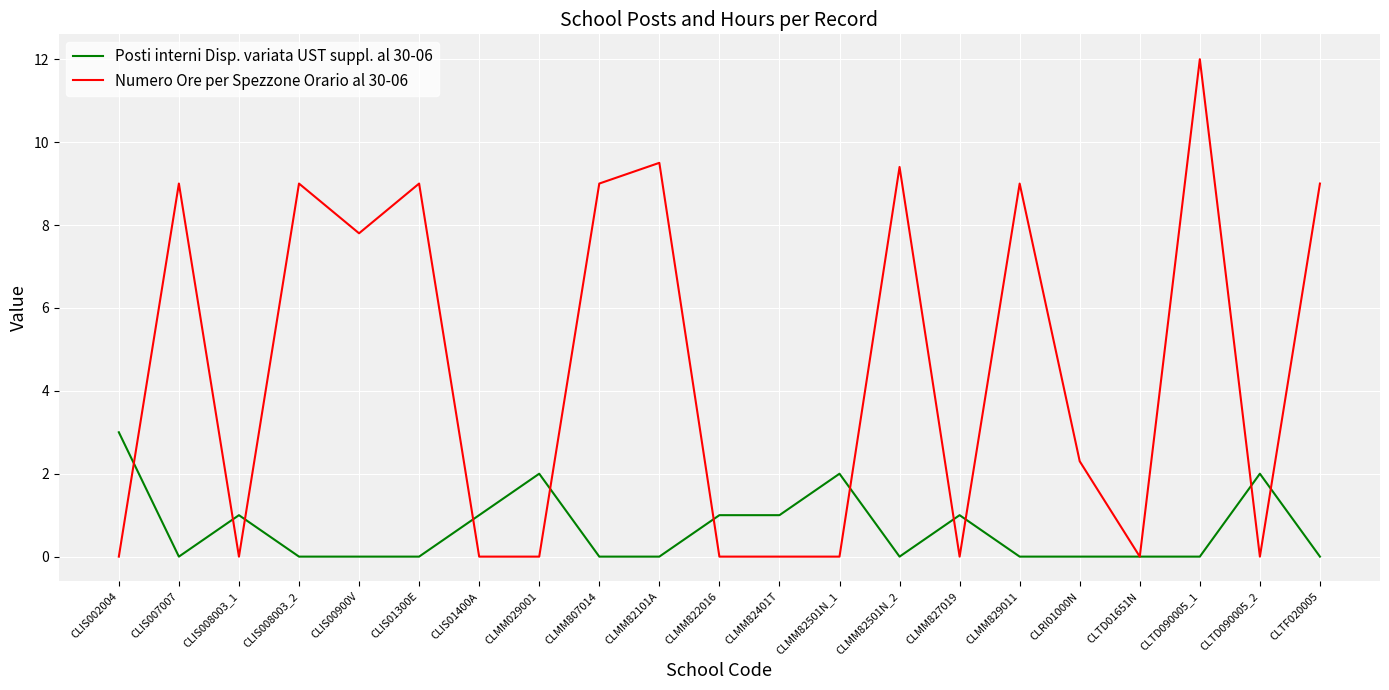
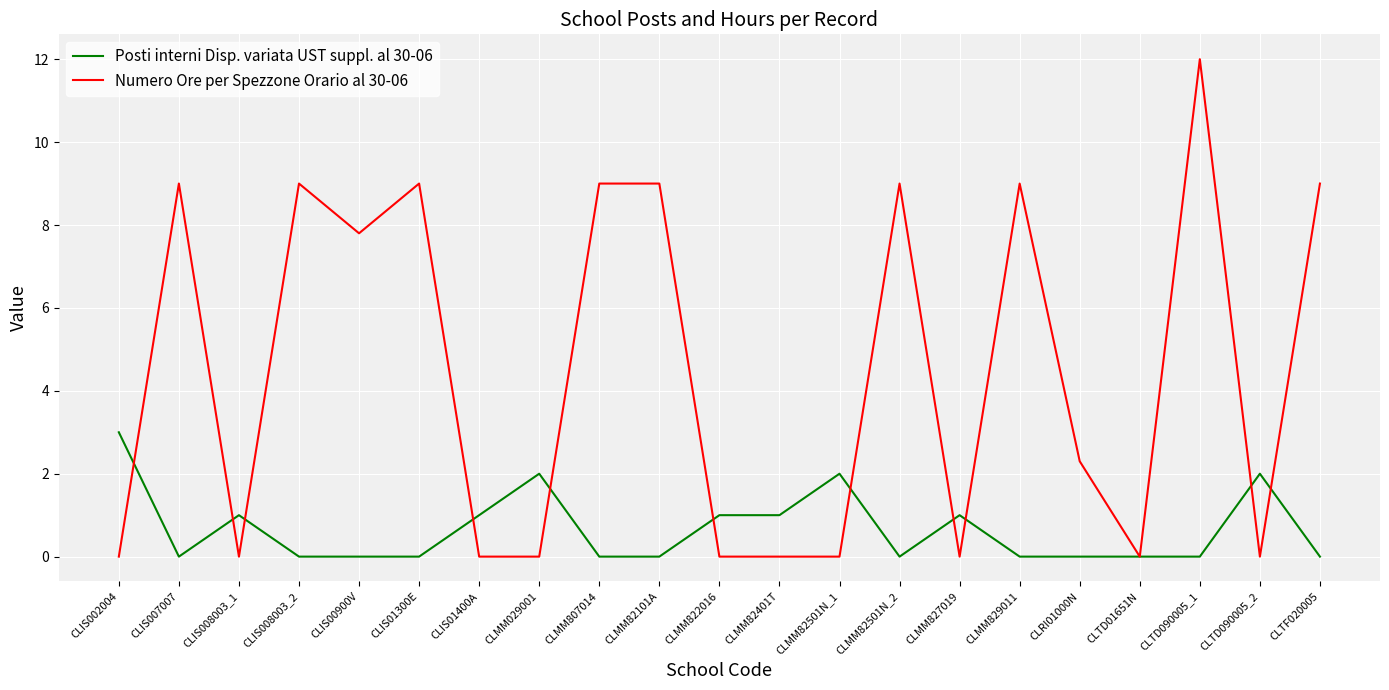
Numero Ore per Spezzone Orario al 30-06, CLMM82101A: 9.5 -> 9.0
Numero Ore per Spezzone Orario al 30-06, CLMM82501N_2: 9.4 -> 9.0
